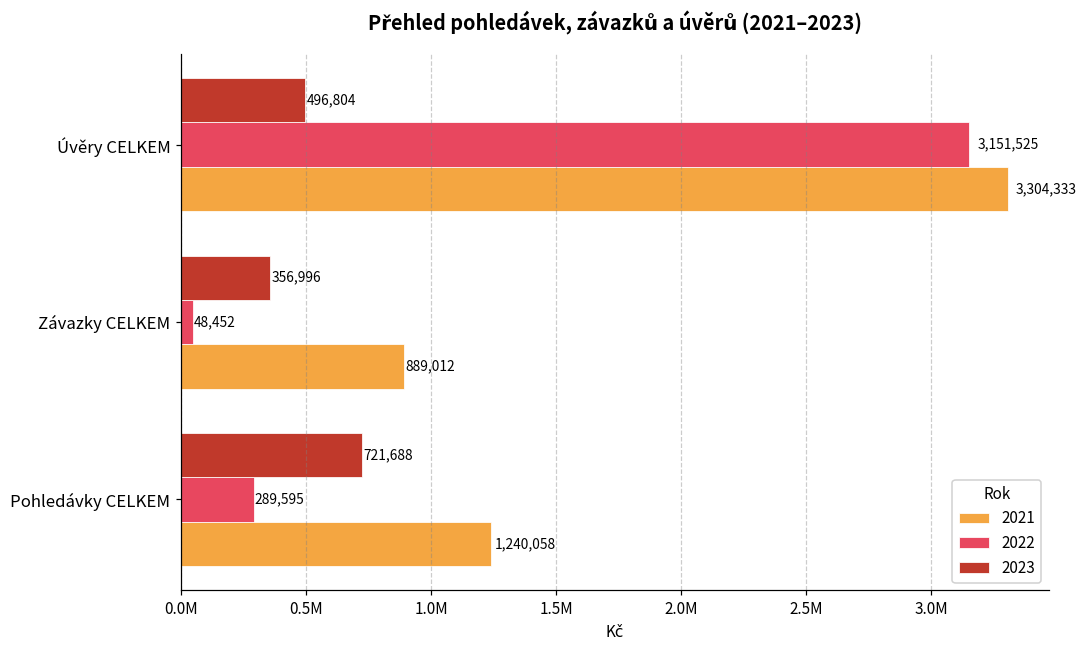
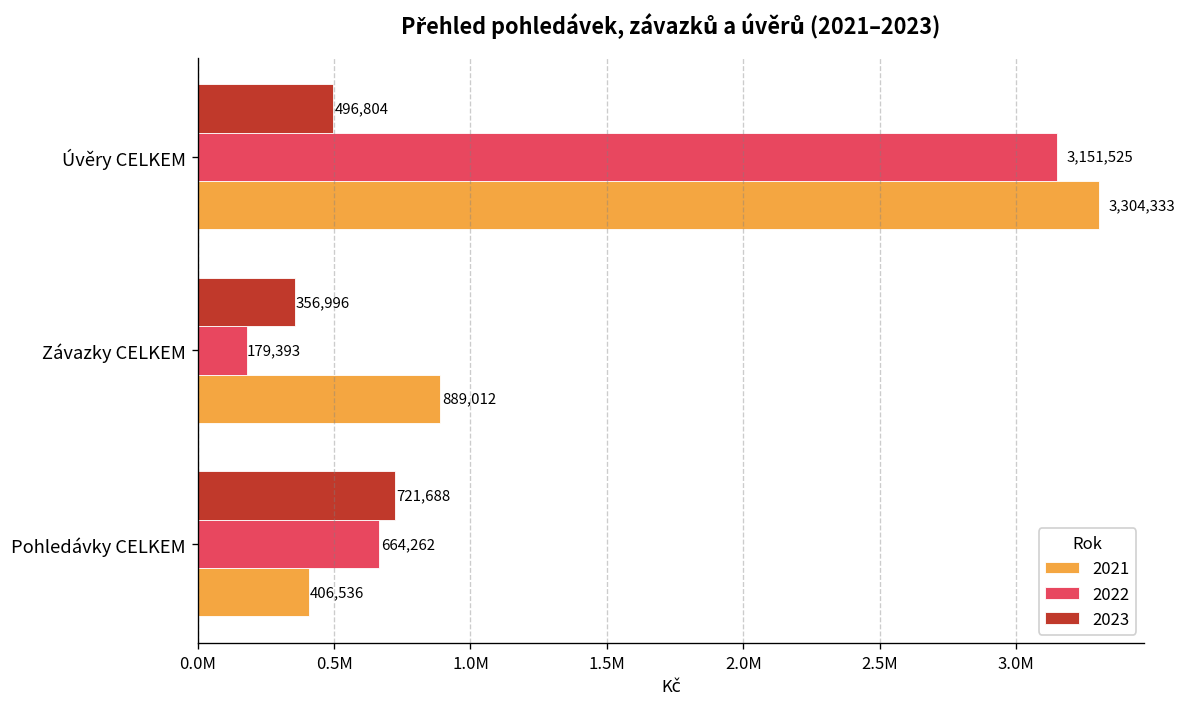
2022, Závazky CELKEM: 48,452 -> 179,393
2022, Pohledávky CELKEM: 289,595 -> 664,262
2021, Pohledávky CELKEM: 1,240,058 -> 406,536
